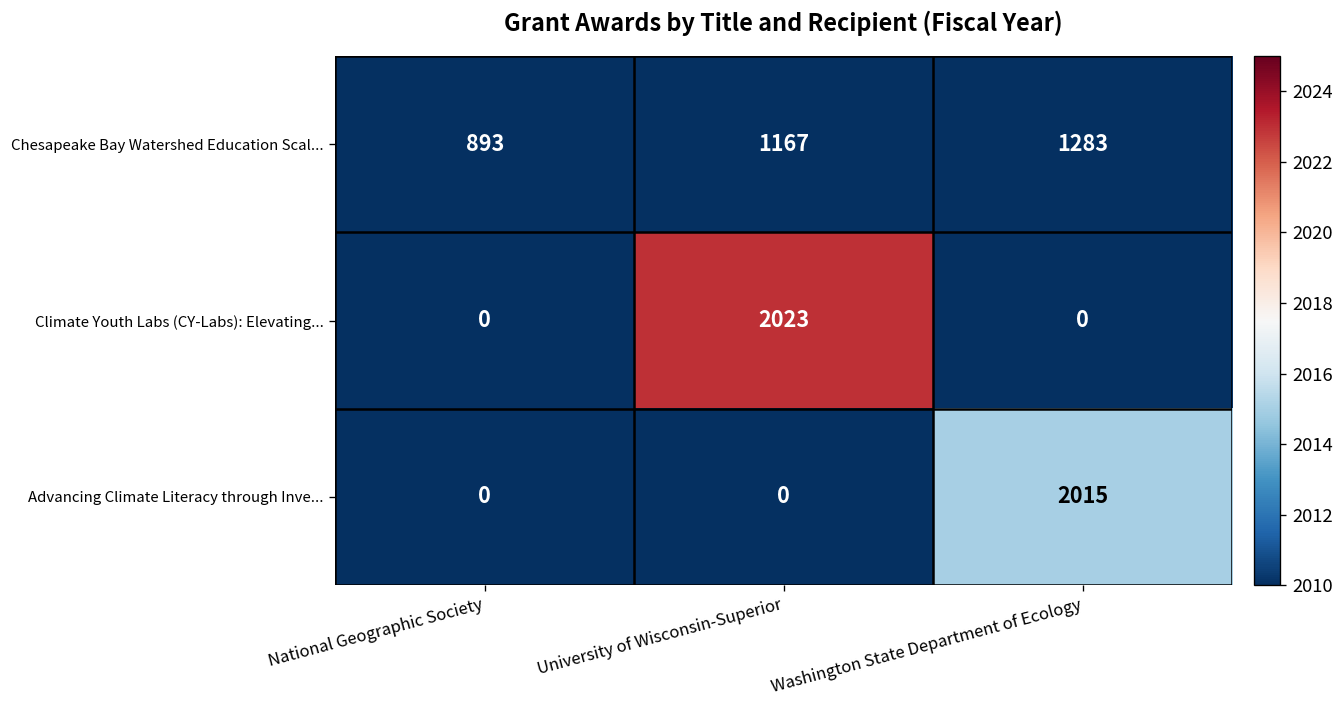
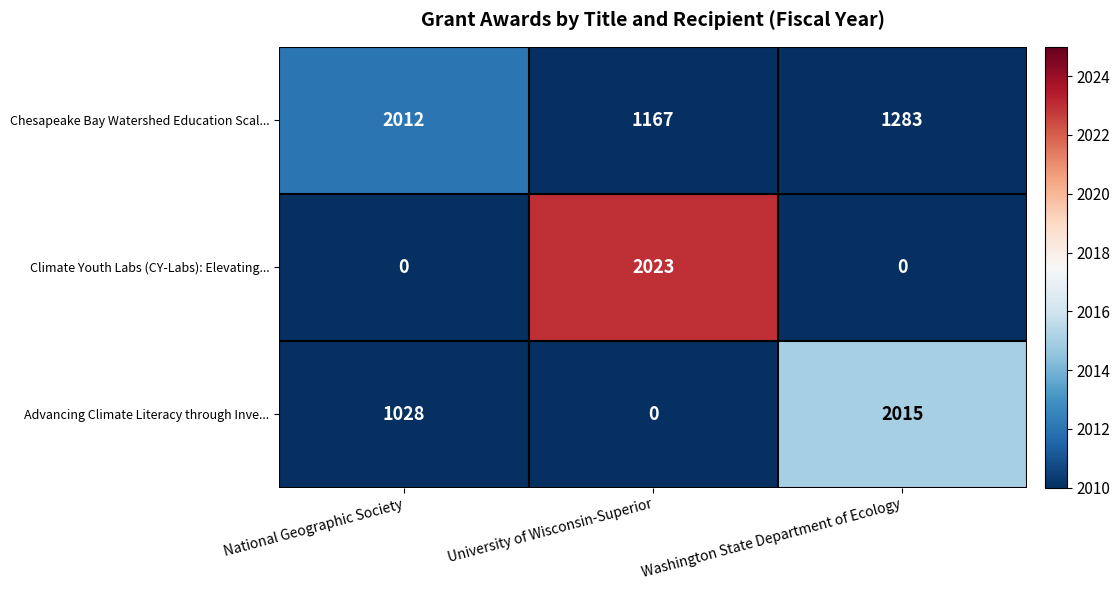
Chesapeake Bay Watershed Education Scal..., National Geographic Society: 893 -> 2012
Advancing Climate Literacy through Inve..., National Geographic Society: 0 -> 1028
